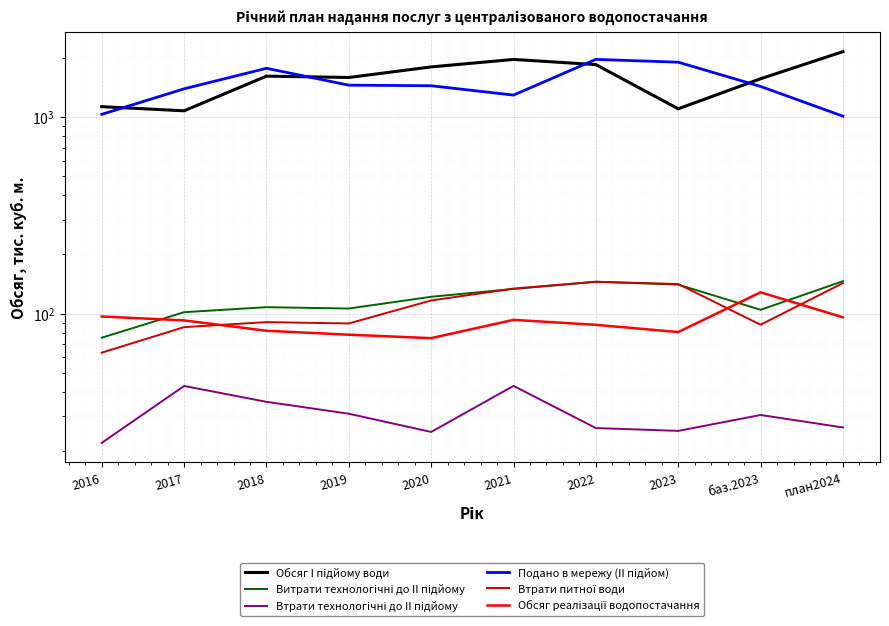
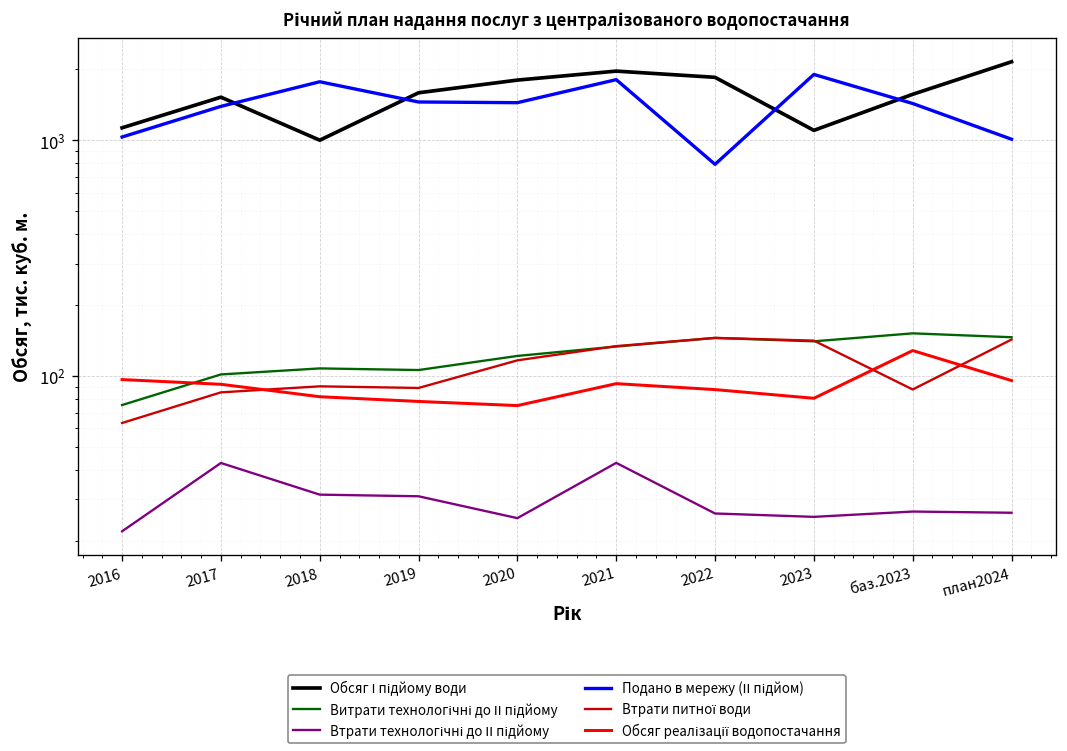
Обсяг І підйому води, 2017: 1100 -> 1500
Обсяг І підйому води, 2018: 1600 -> 1000
Втрати технологічні до ІІ підйому, 2018: 36 -> 31
Подано в мережу (ІІ підйом), 2021: 1300 -> 1800
Подано в мережу (ІІ підйом), 2022: 2000 -> 790
Витрати технологічні до ІІ підйому, баз.2023: 100 -> 150
Втрати технологічні до ІІ підйому, баз.2023: 30 -> 27
